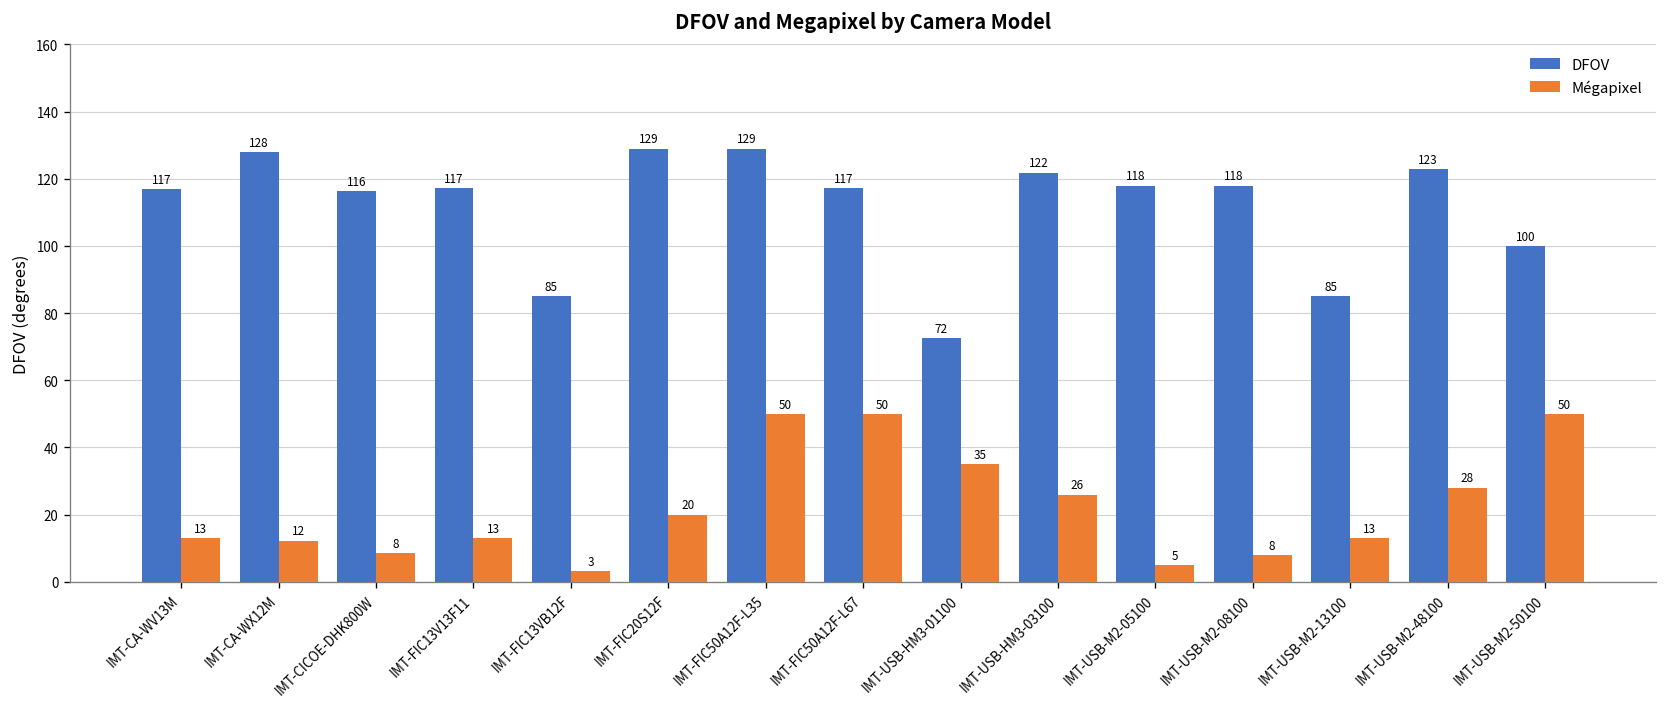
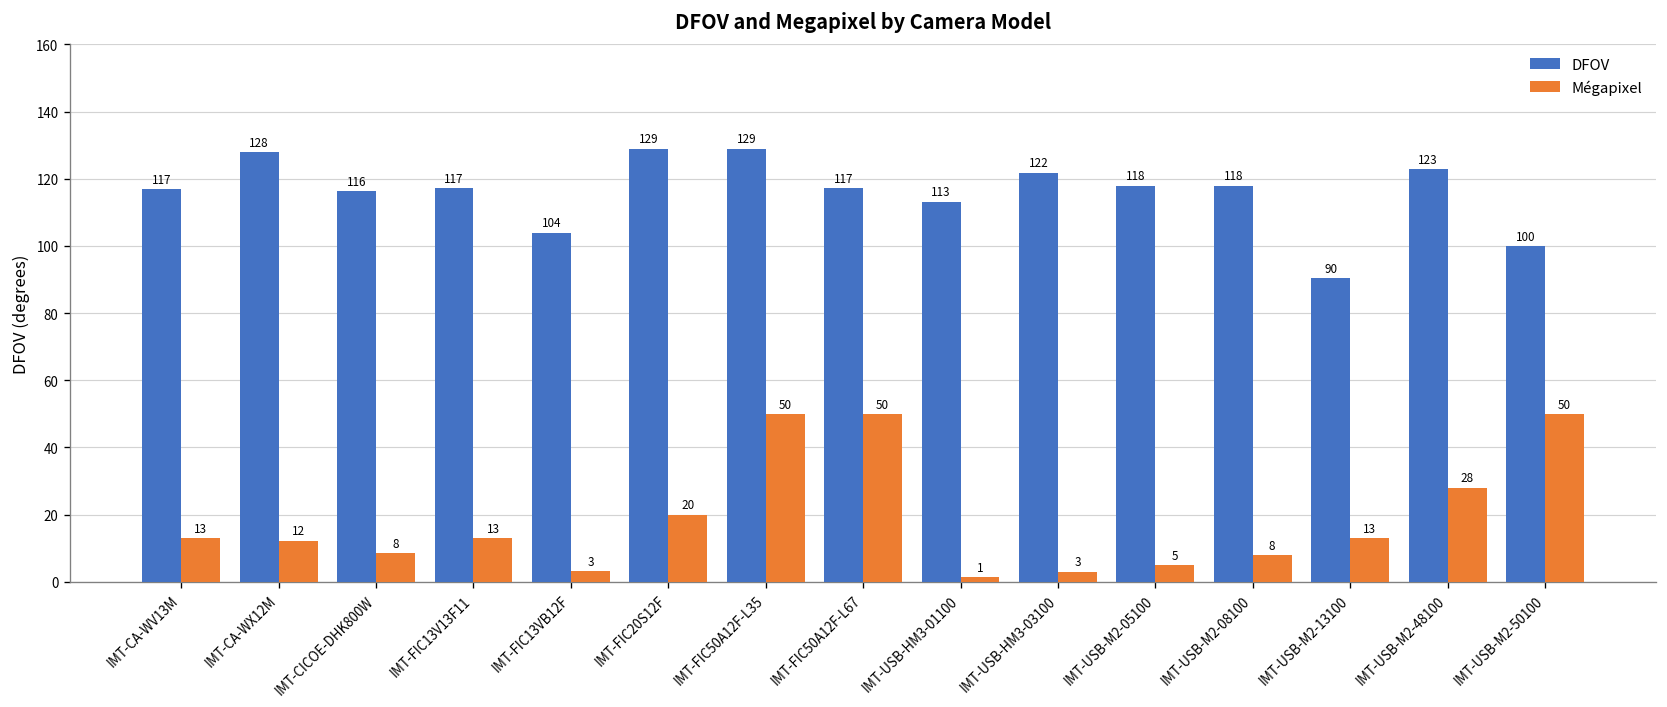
DFOV, IMT-FIC13VB12F: 85 -> 104
DFOV, IMT-USB-HM3-01100: 72 -> 113
Mégapixel, IMT-USB-HM3-01100: 35 -> 1
Mégapixel, IMT-USB-HM3-03100: 26 -> 3
DFOV, IMT-USB-M2-13100: 85 -> 90
